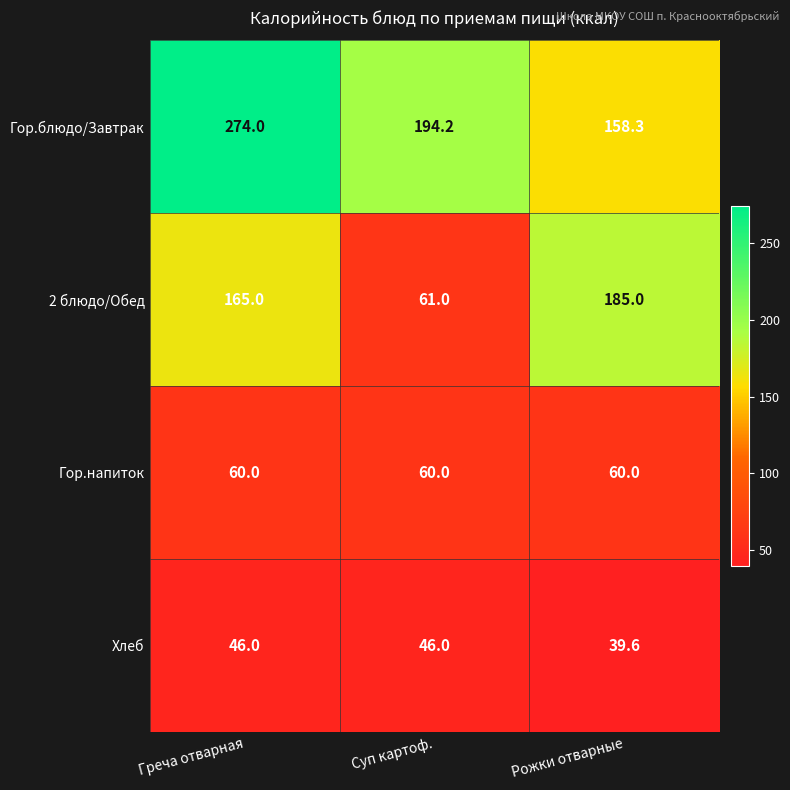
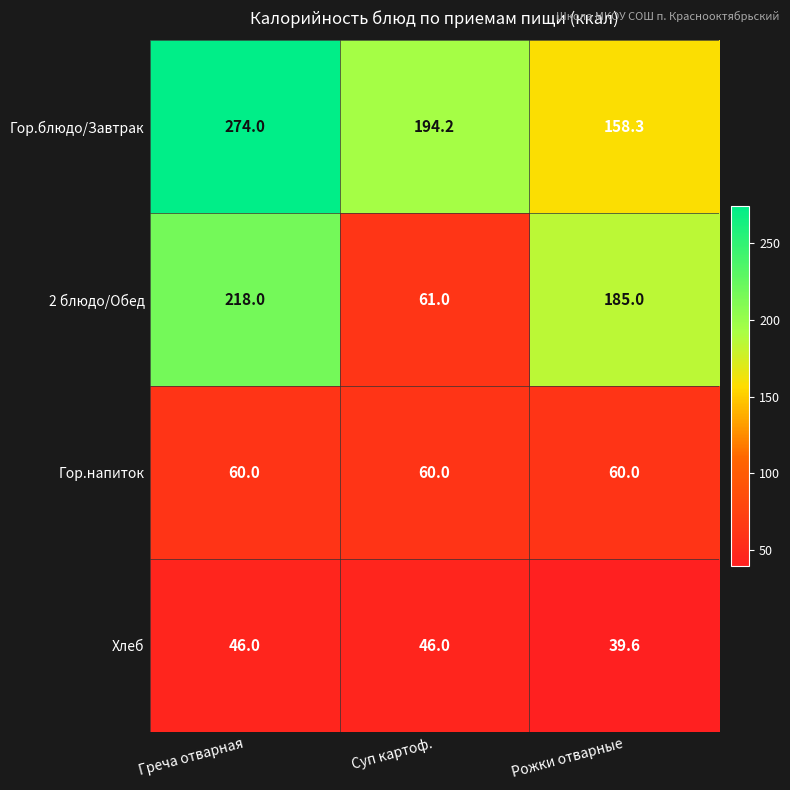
2 блюдо/Обед, Греча отварная: 165.0 -> 218.0
